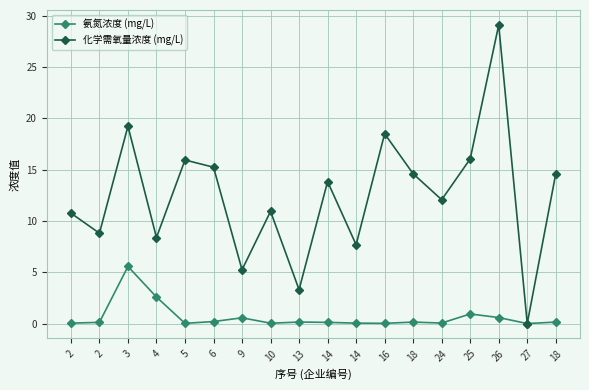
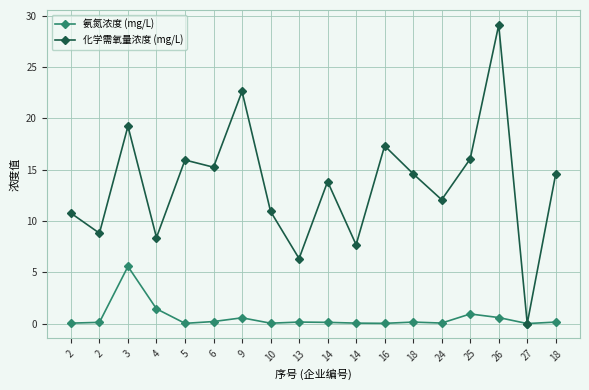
氨氮浓度 (mg/L), 4: 2.6 -> 1.4
化学需氧量浓度 (mg/L), 9: 5.2 -> 22.6
化学需氧量浓度 (mg/L), 13: 3.3 -> 6.3
化学需氧量浓度 (mg/L), 16: 18.5 -> 17.3
